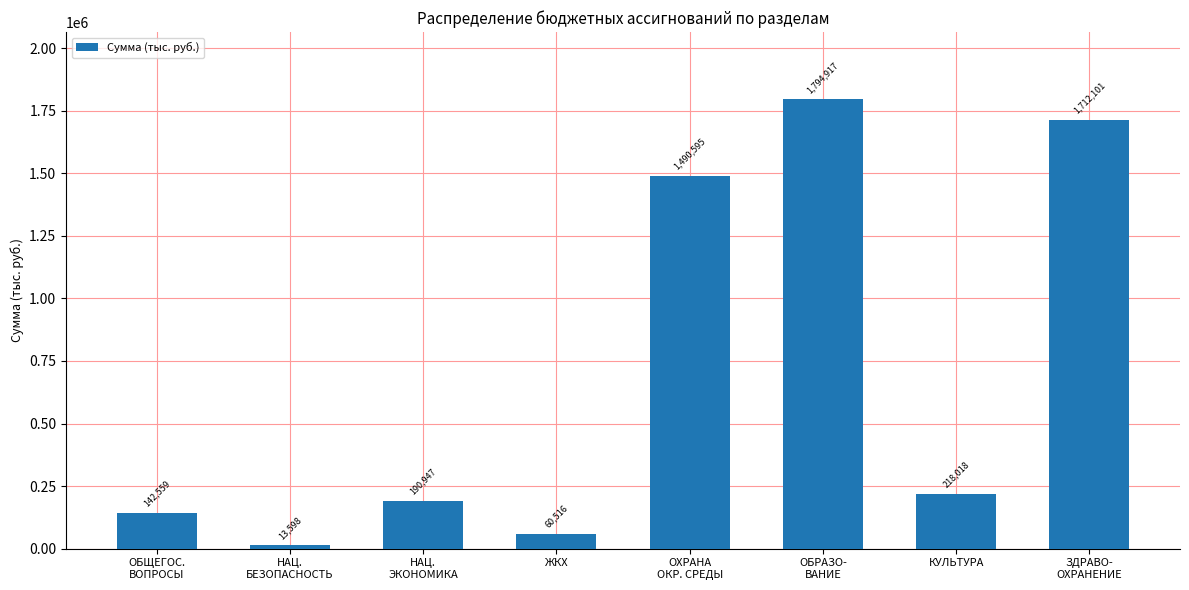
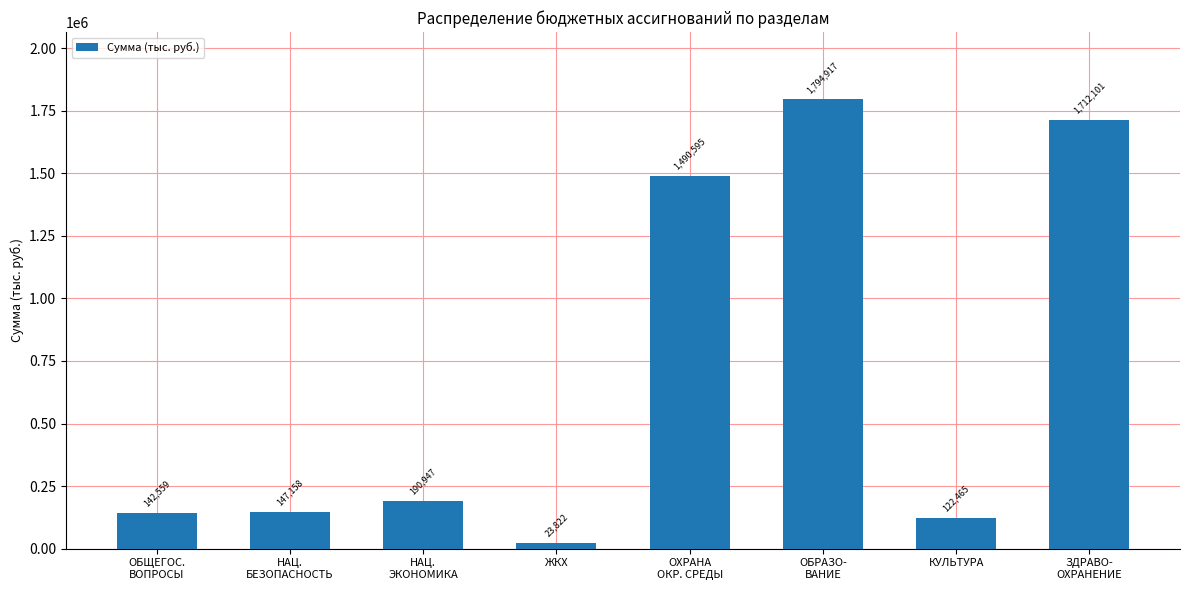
НАЦ. БЕЗОПАСНОСТЬ: 13,598 -> 147,158
ЖКХ: 60,516 -> 23,822
КУЛЬТУРА: 218,018 -> 122,465
